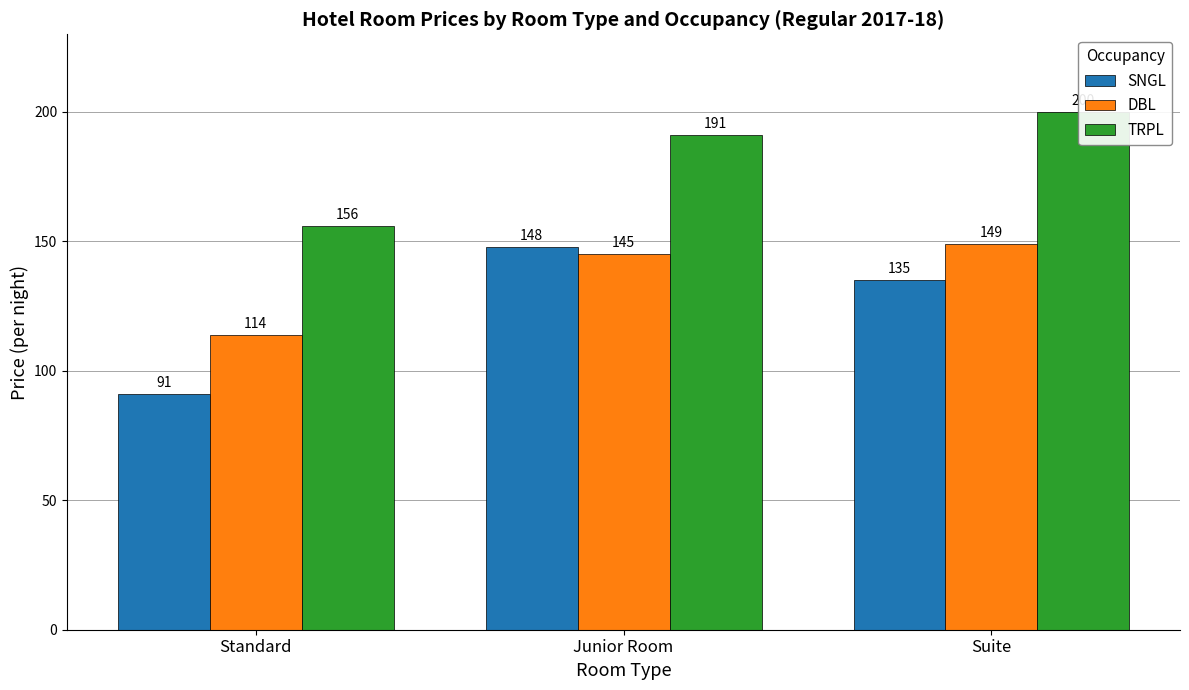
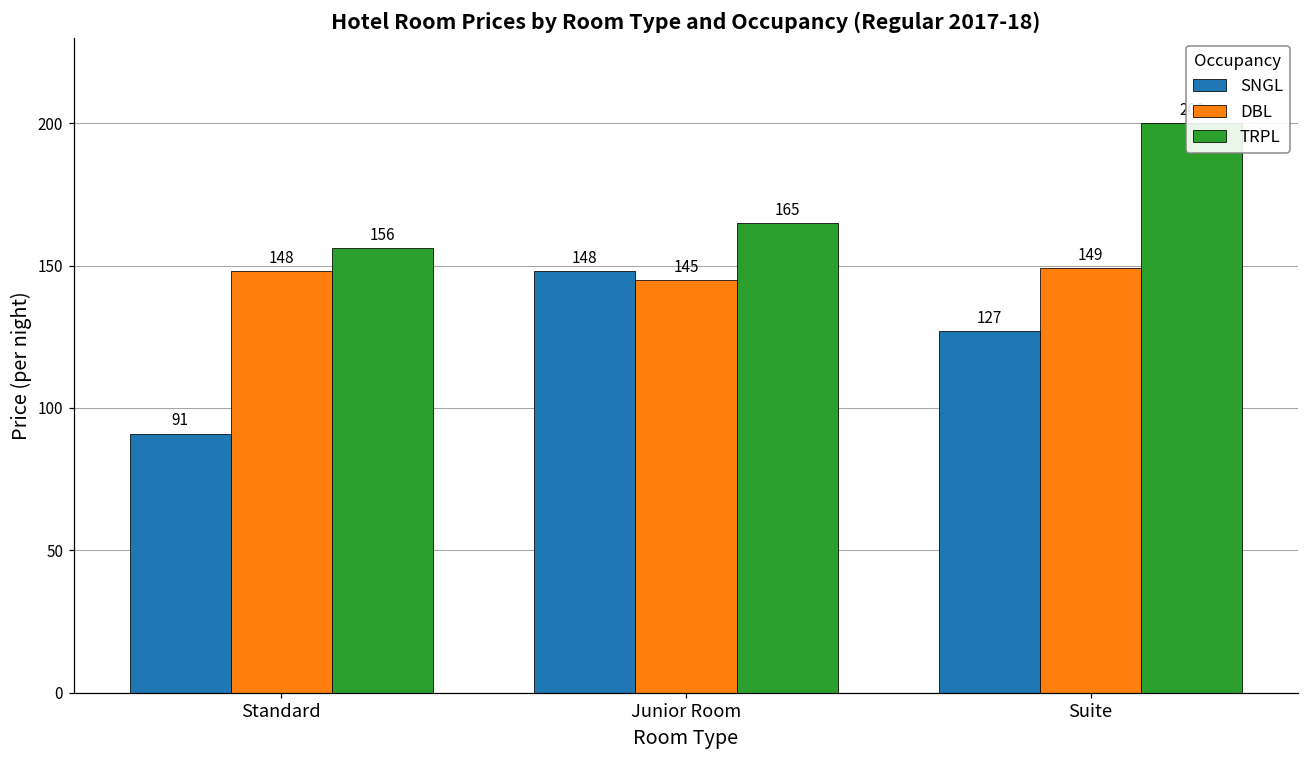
DBL, Standard: 114 -> 148
TRPL, Junior Room: 191 -> 165
SNGL, Suite: 135 -> 127
